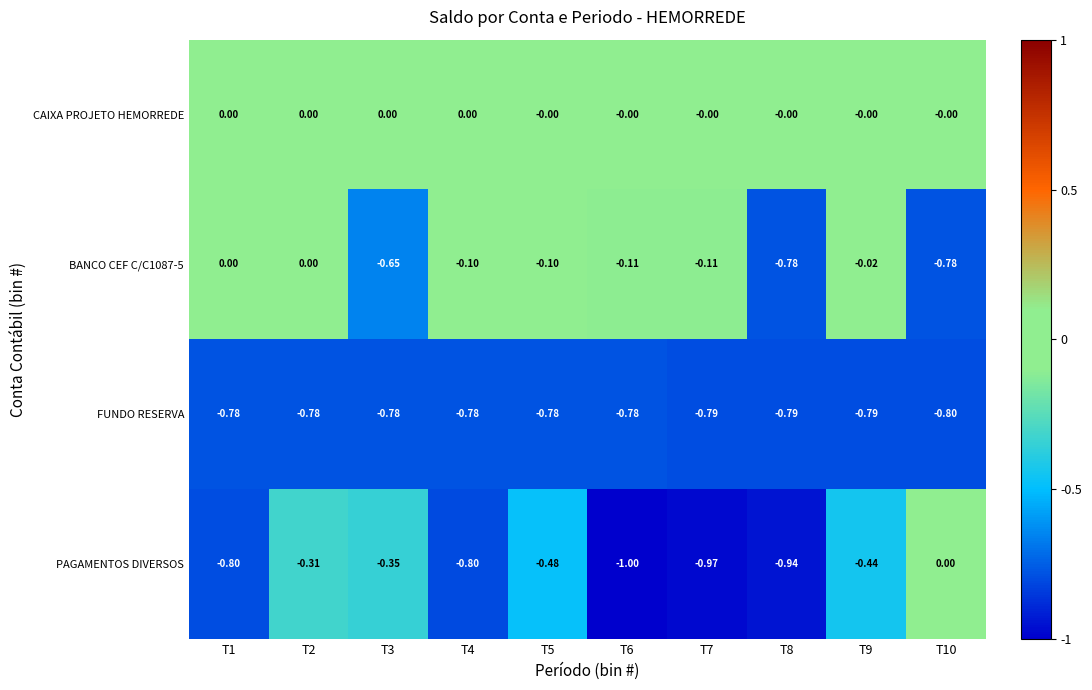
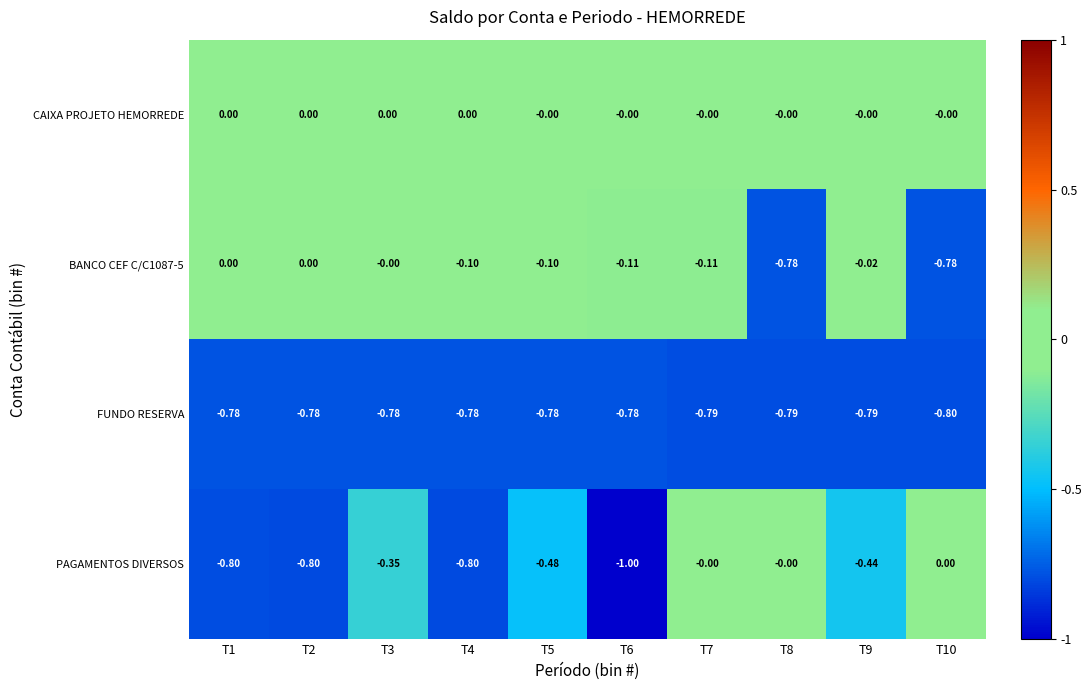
BANCO CEF C/C1087-5, T3: -0.65 -> -0.00
PAGAMENTOS DIVERSOS, T2: -0.31 -> -0.80
PAGAMENTOS DIVERSOS, T7: -0.97 -> -0.00
PAGAMENTOS DIVERSOS, T8: -0.94 -> -0.00
